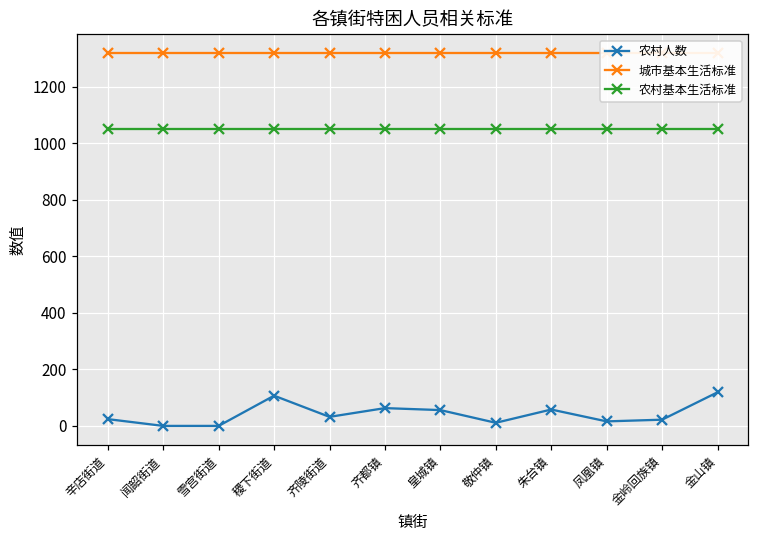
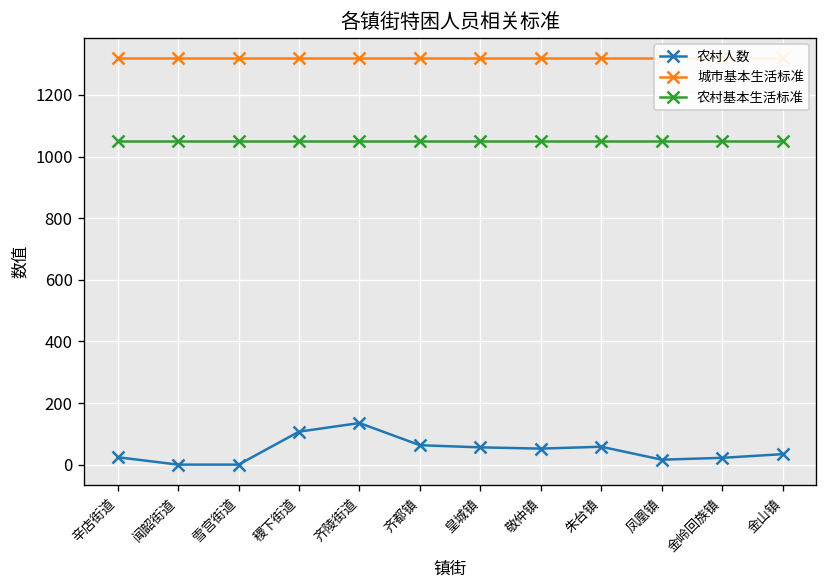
农村人数, 齐陵街道: 30 -> 140
农村人数, 敬仲镇: 10 -> 50
农村人数, 金山镇: 120 -> 30
